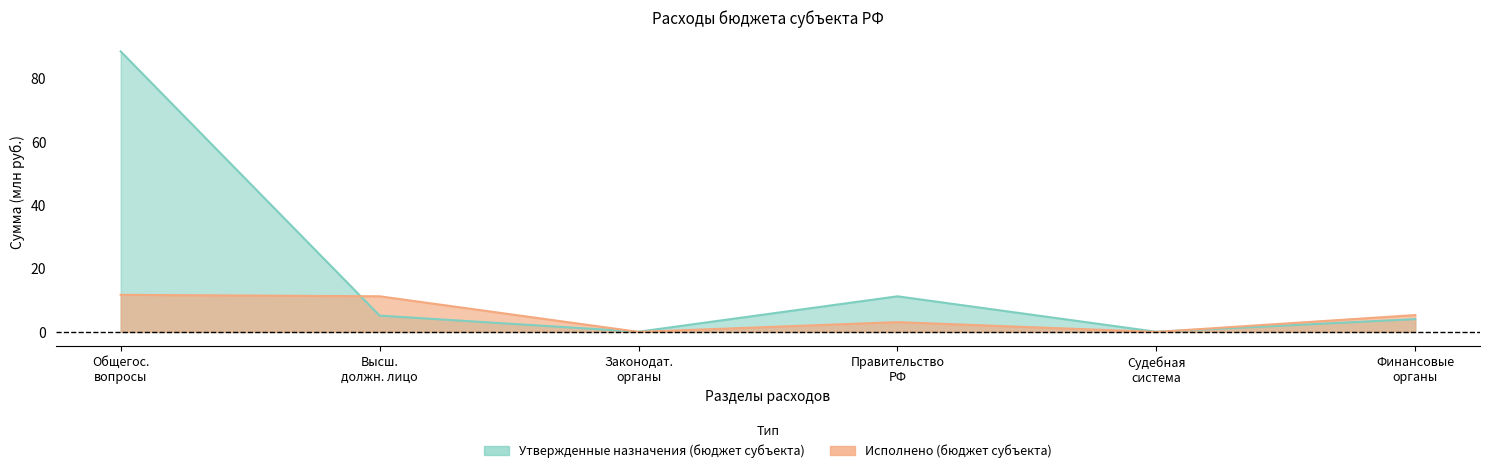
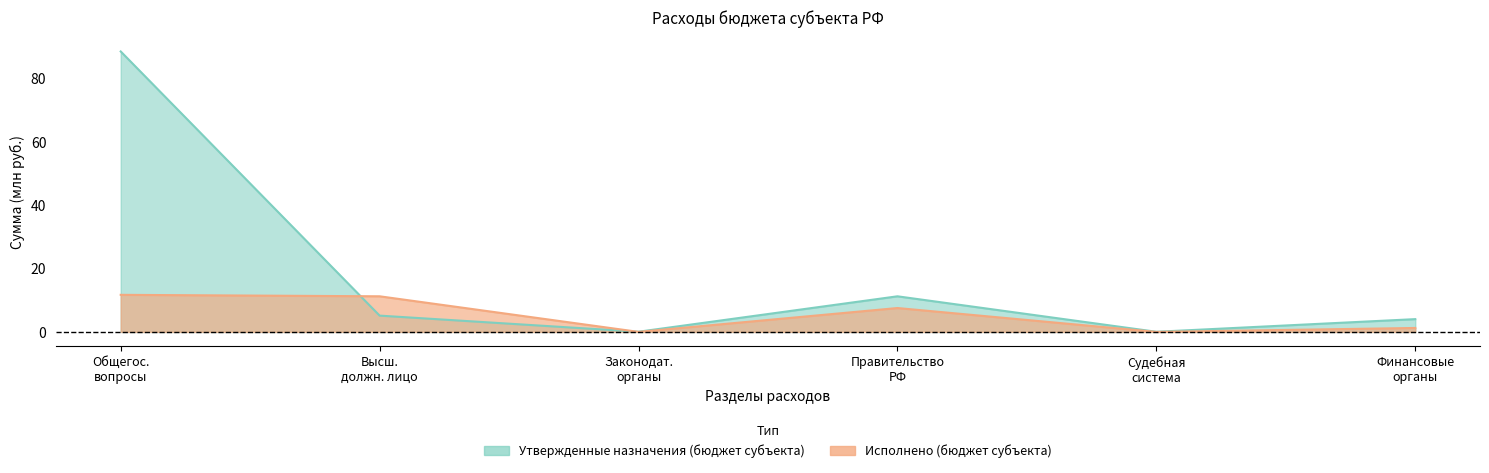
Исполнено (бюджет субъекта), Правительство РФ: 3 -> 8
Исполнено (бюджет субъекта), Финансовые органы: 5 -> 1
